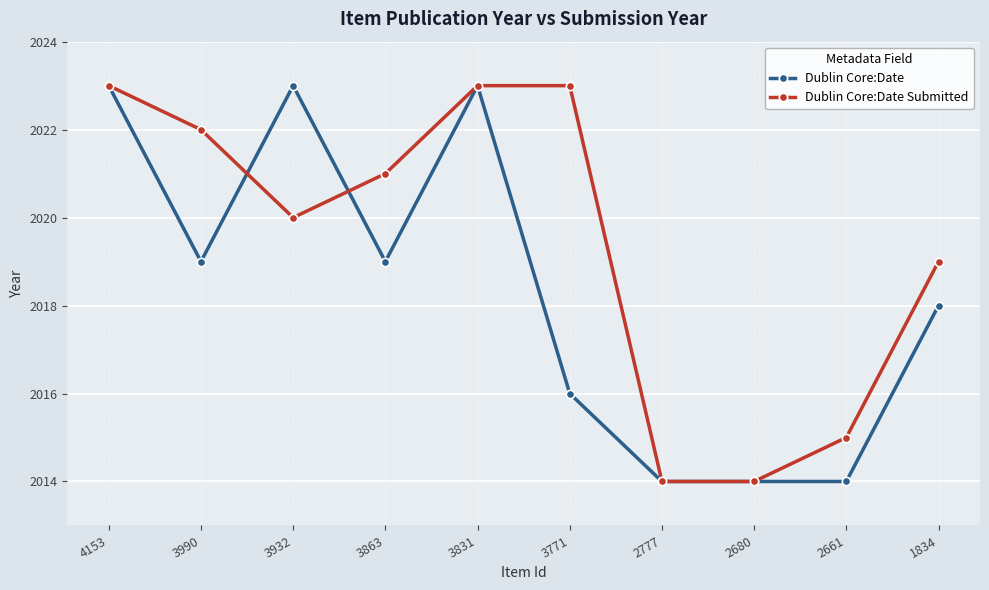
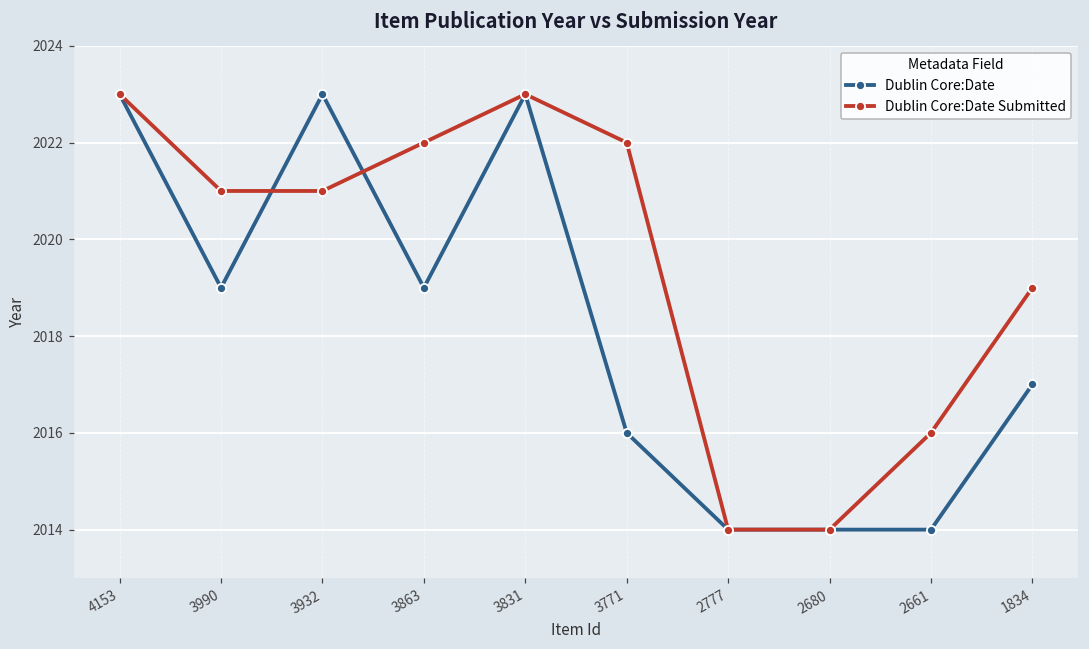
Dublin Core:Date Submitted, 3990: 2022 -> 2021
Dublin Core:Date Submitted, 3932: 2020 -> 2021
Dublin Core:Date Submitted, 3863: 2021 -> 2022
Dublin Core:Date Submitted, 3771: 2023 -> 2022
Dublin Core:Date Submitted, 2661: 2015 -> 2016
Dublin Core:Date, 1834: 2018 -> 2017
